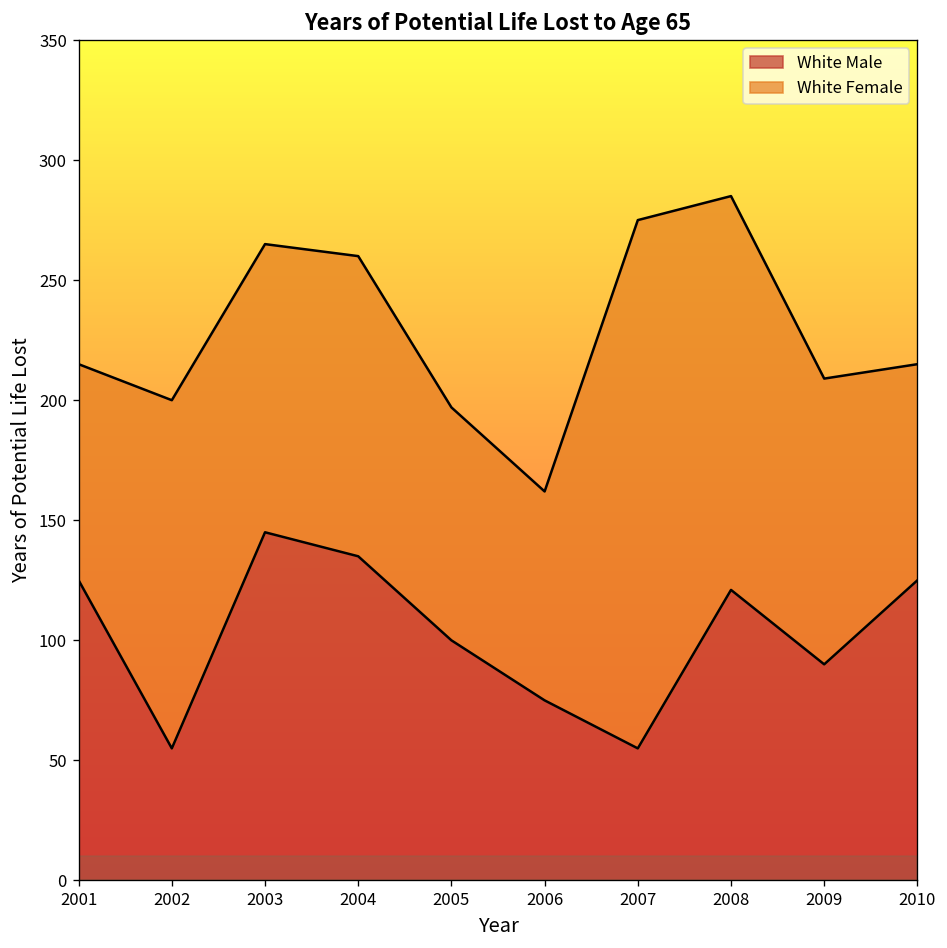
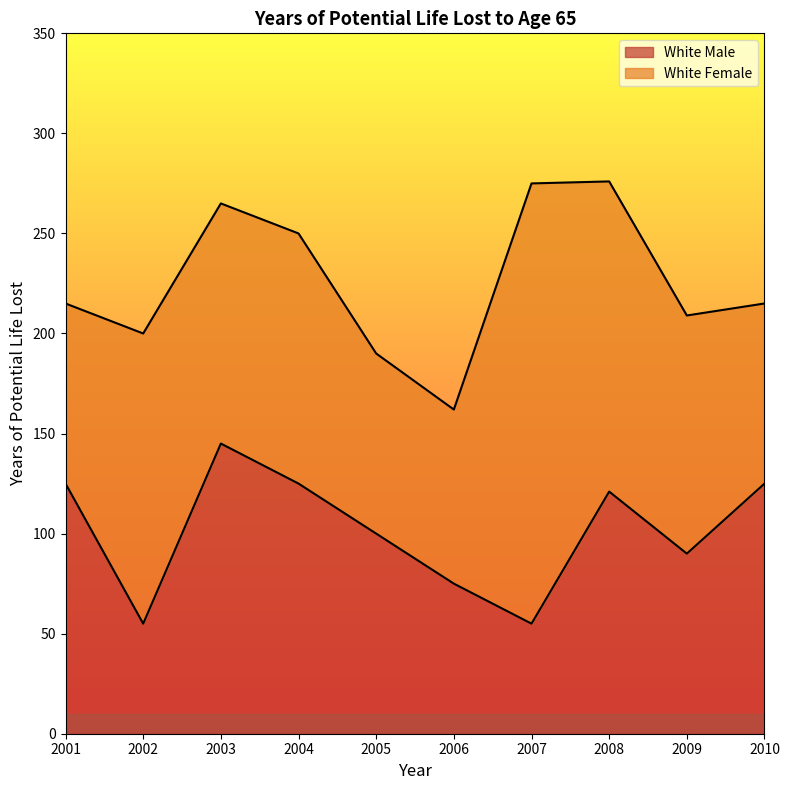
White Male, 2004: 135 -> 125
White Female, 2005: 97 -> 90
White Female, 2008: 164 -> 155
